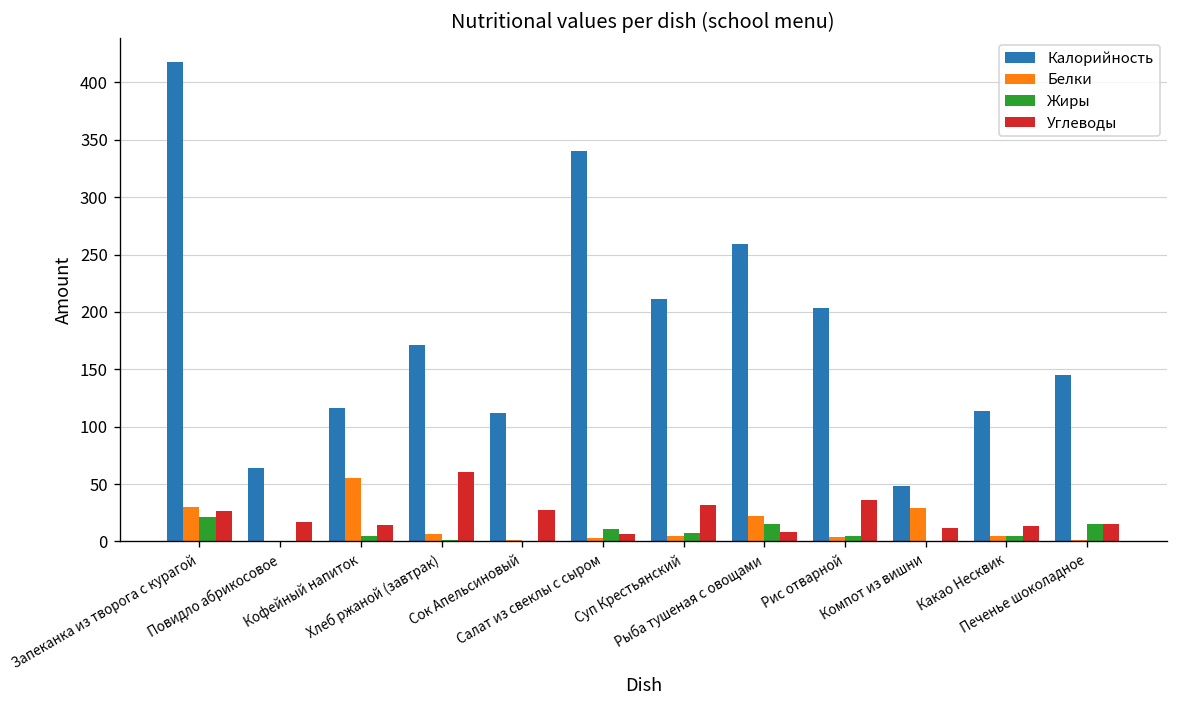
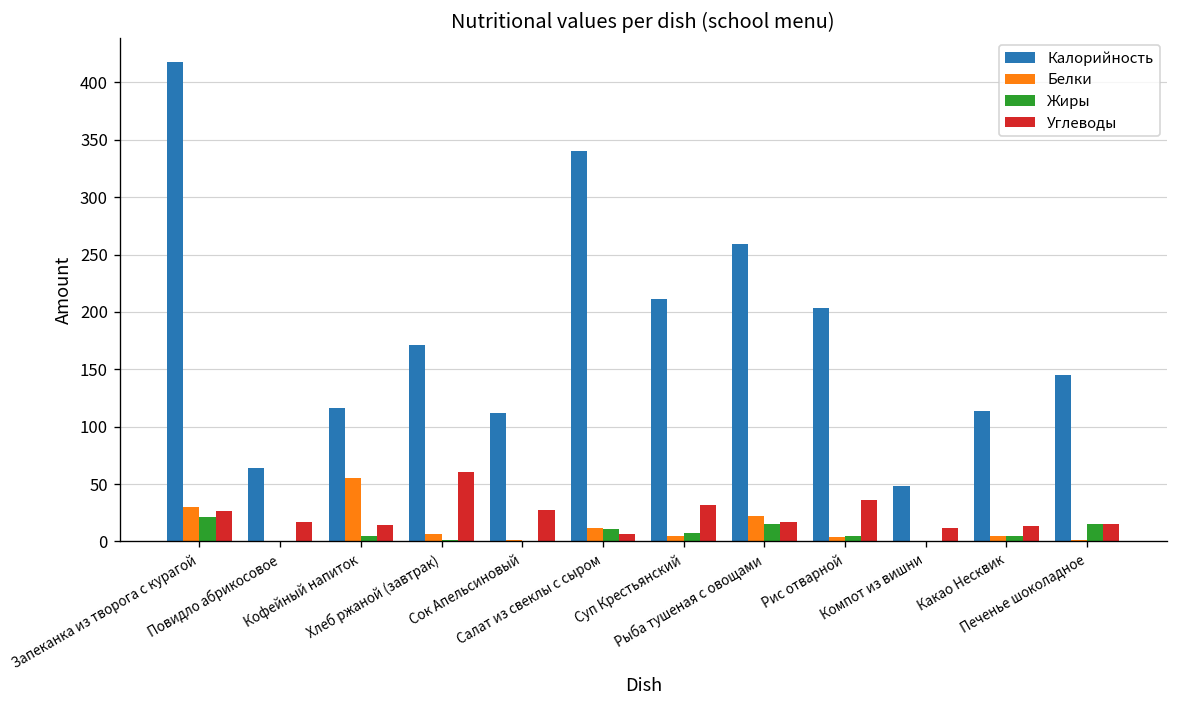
Белки, Салат из свеклы с сыром: 0 -> 10
Углеводы, Рыба тушеная с овощами: 10 -> 20
Белки, Компот из вишни: 30 -> 0
